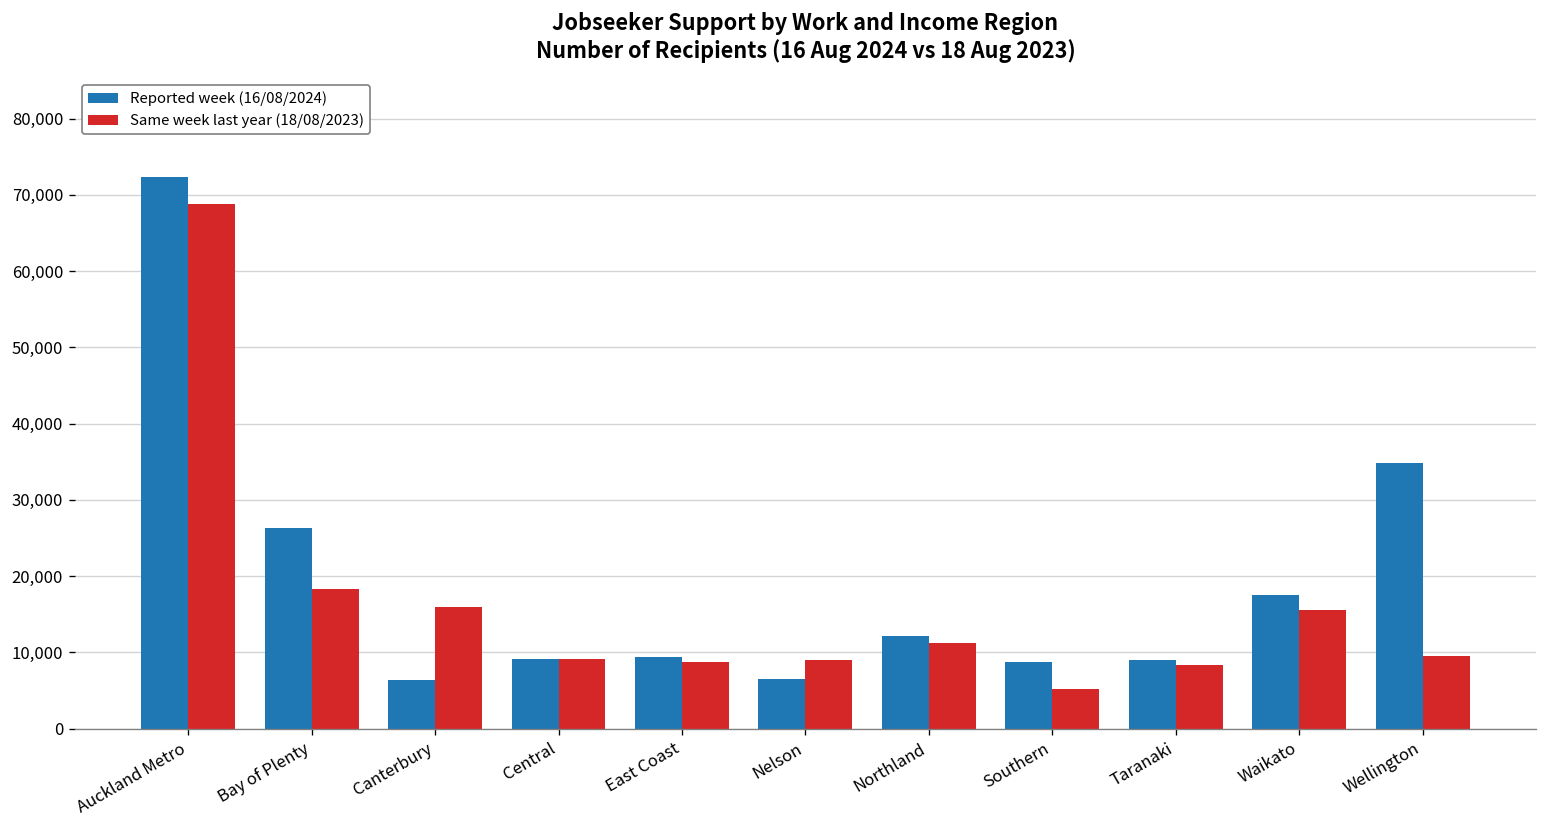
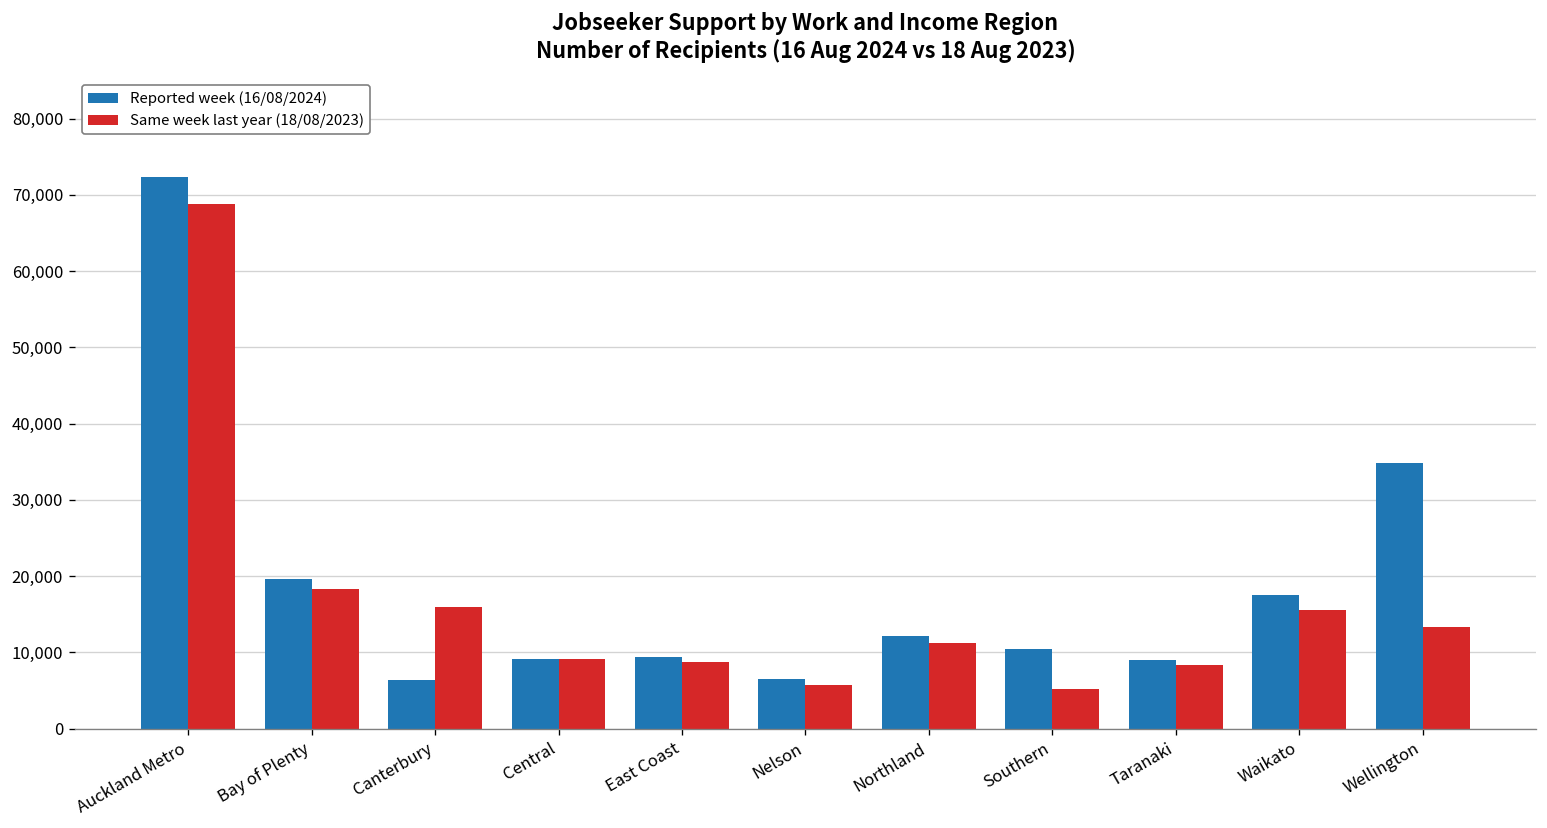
Reported week (16/08/2024), Bay of Plenty: 26,000 -> 20,000
Same week last year (18/08/2023), Nelson: 9,000 -> 6,000
Reported week (16/08/2024), Southern: 9,000 -> 10,000
Same week last year (18/08/2023), Wellington: 10,000 -> 13,000
